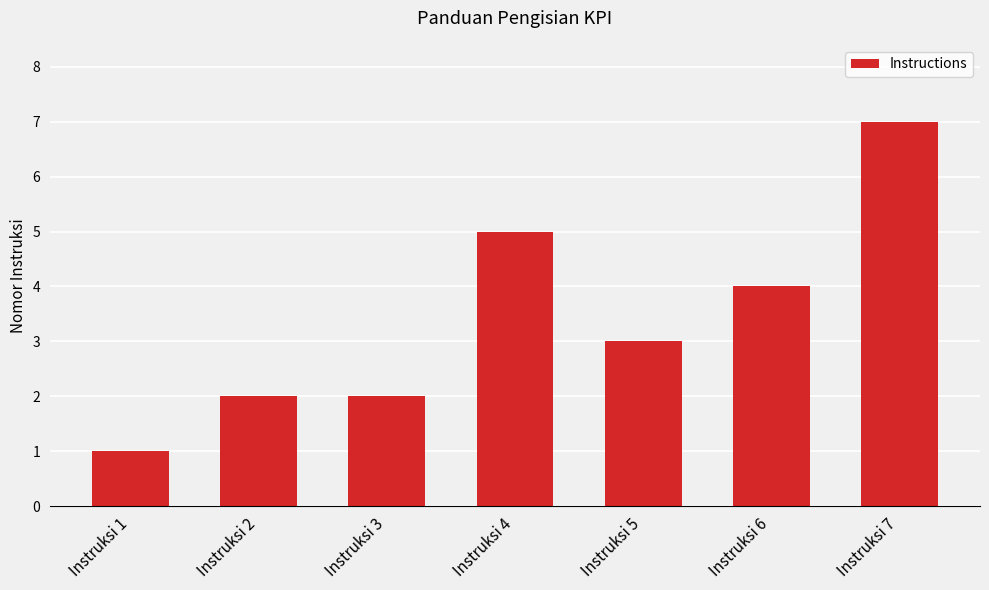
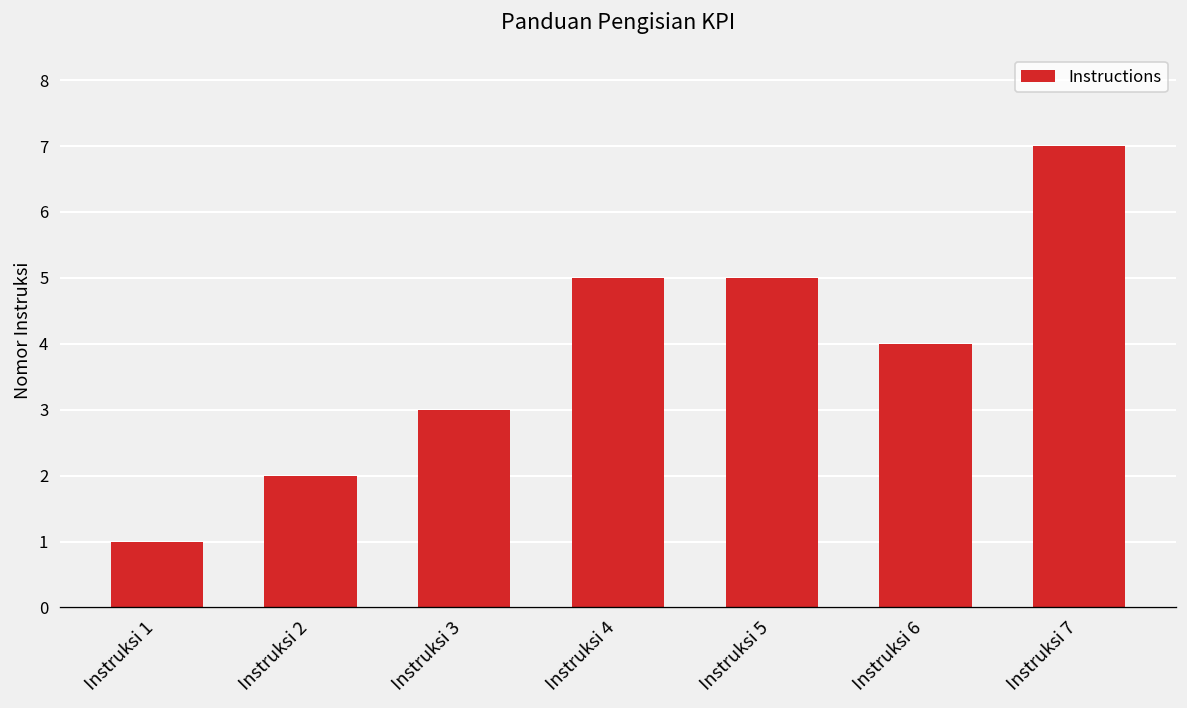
Instruksi 3: 2 -> 3
Instruksi 5: 3 -> 5
